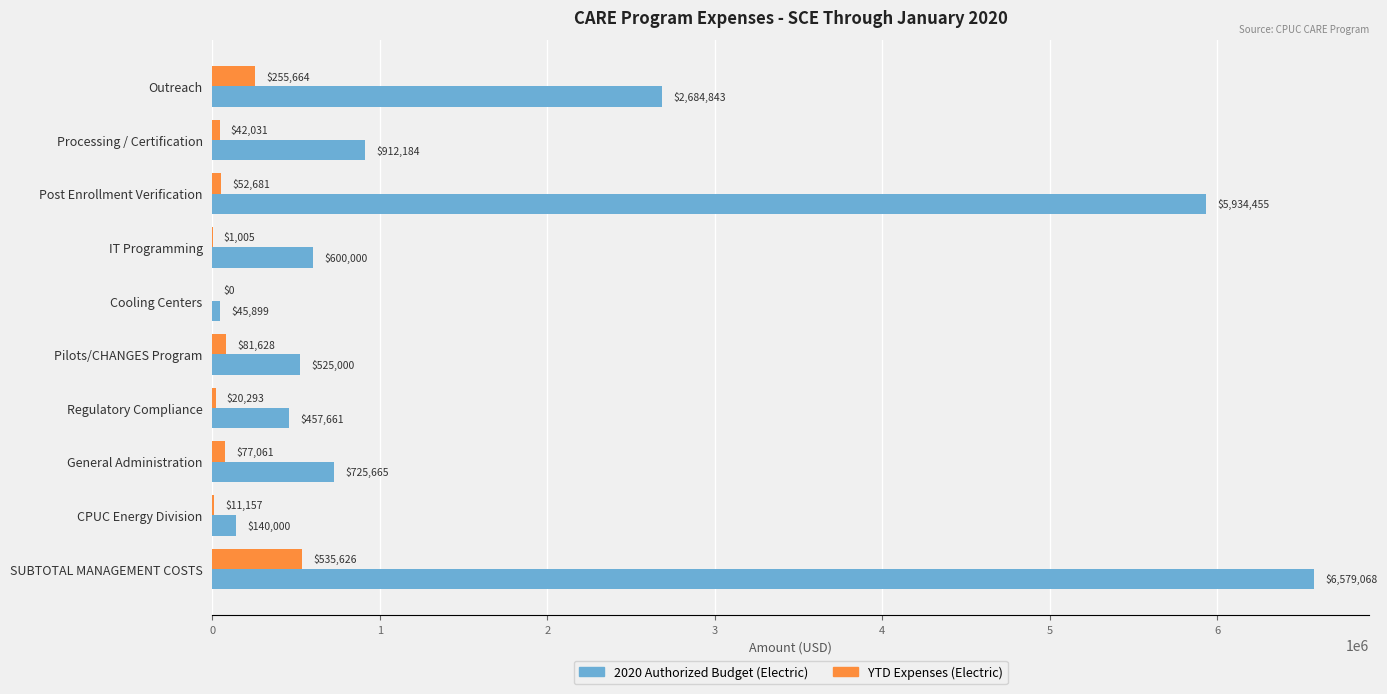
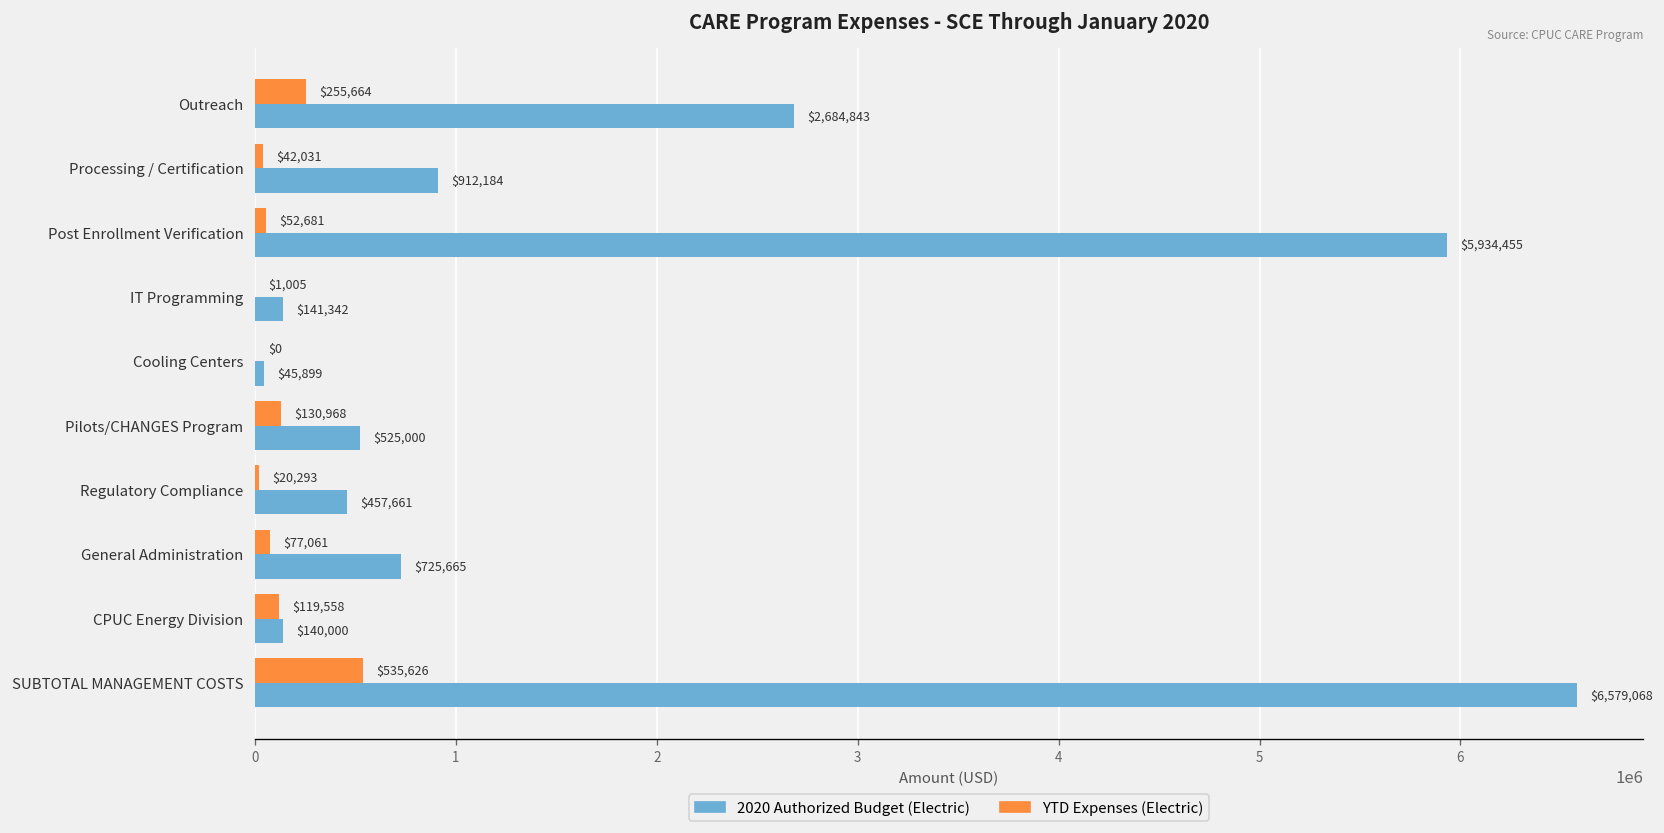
2020 Authorized Budget (Electric), IT Programming: $600,000 -> $141,342
YTD Expenses (Electric), Pilots/CHANGES Program: $81,628 -> $130,968
YTD Expenses (Electric), CPUC Energy Division: $11,157 -> $119,558
